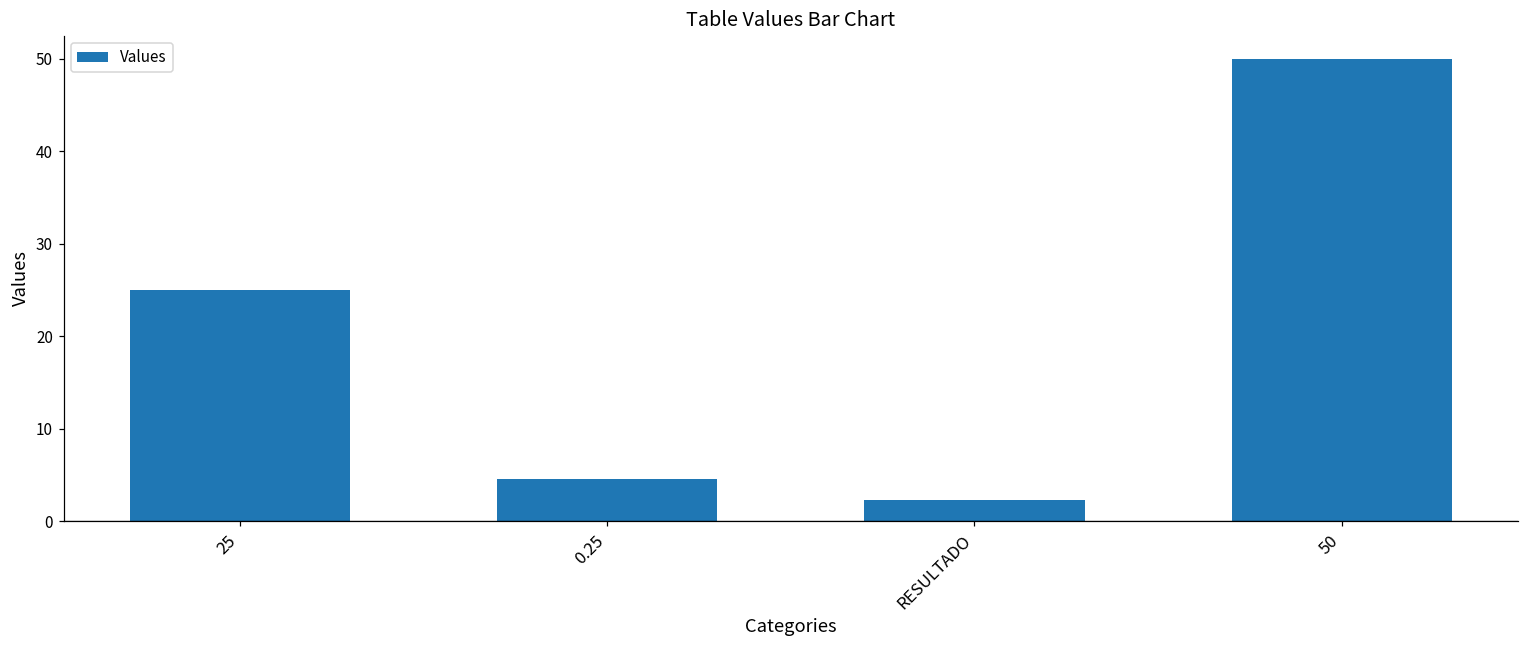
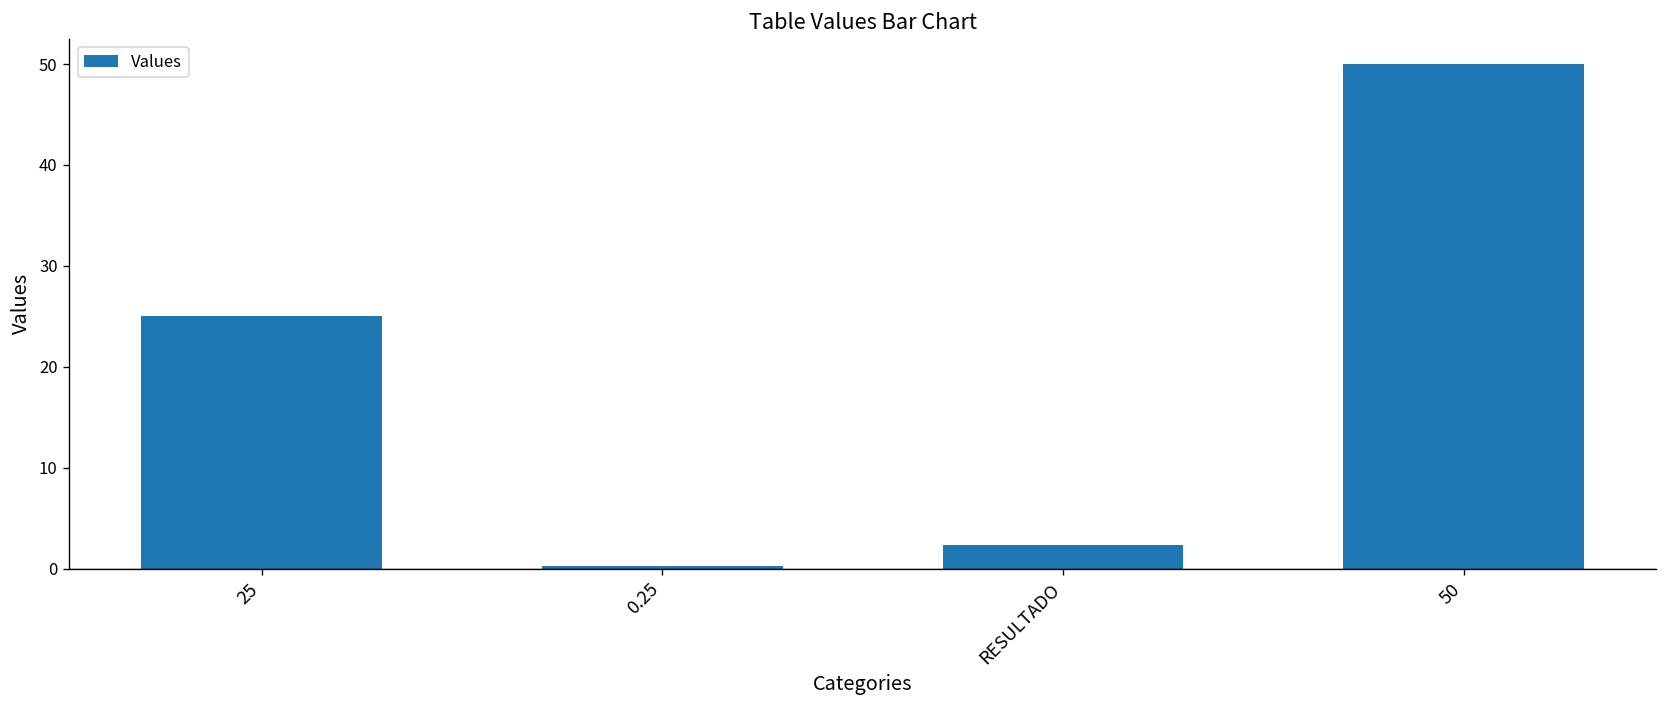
0.25: 5 -> 0
